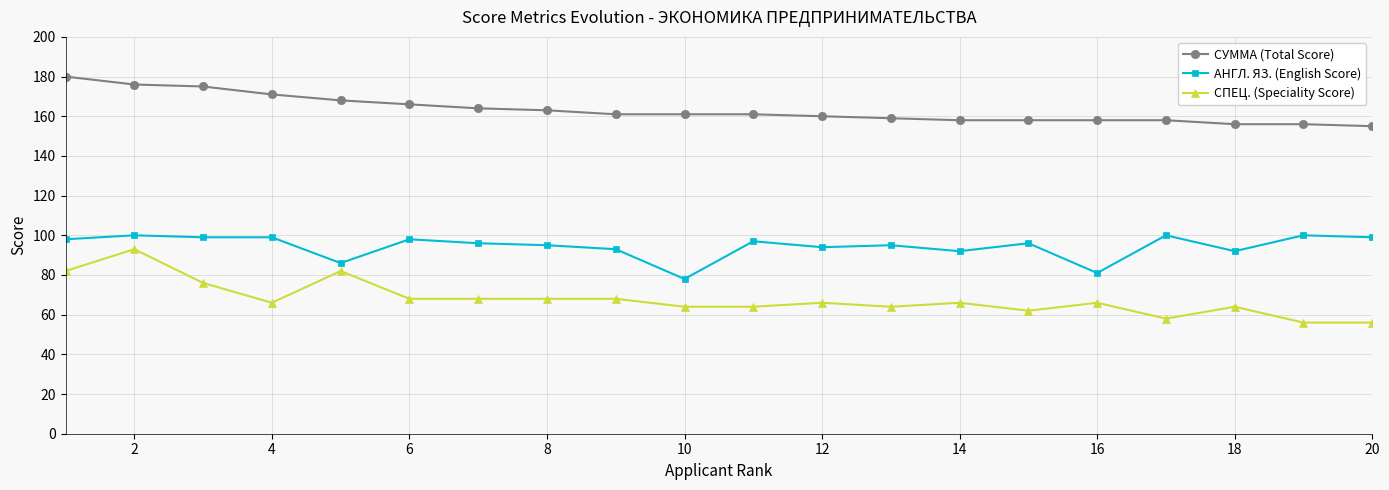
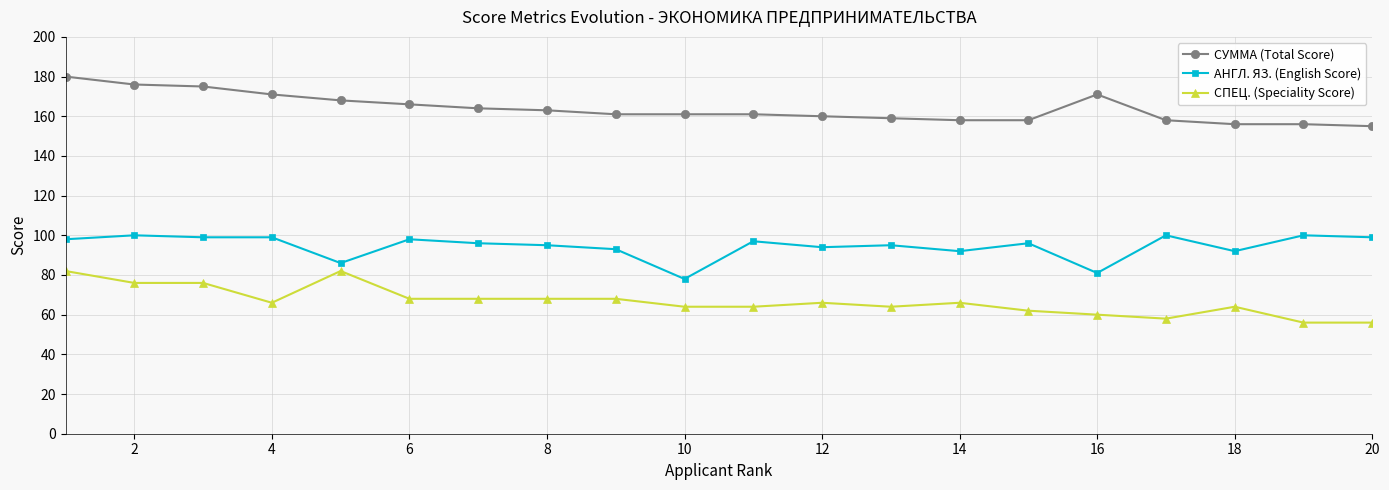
СПЕЦ. (Speciality Score), 2: 93 -> 76
СУММА (Total Score), 16: 158 -> 171
СПЕЦ. (Speciality Score), 16: 66 -> 60
